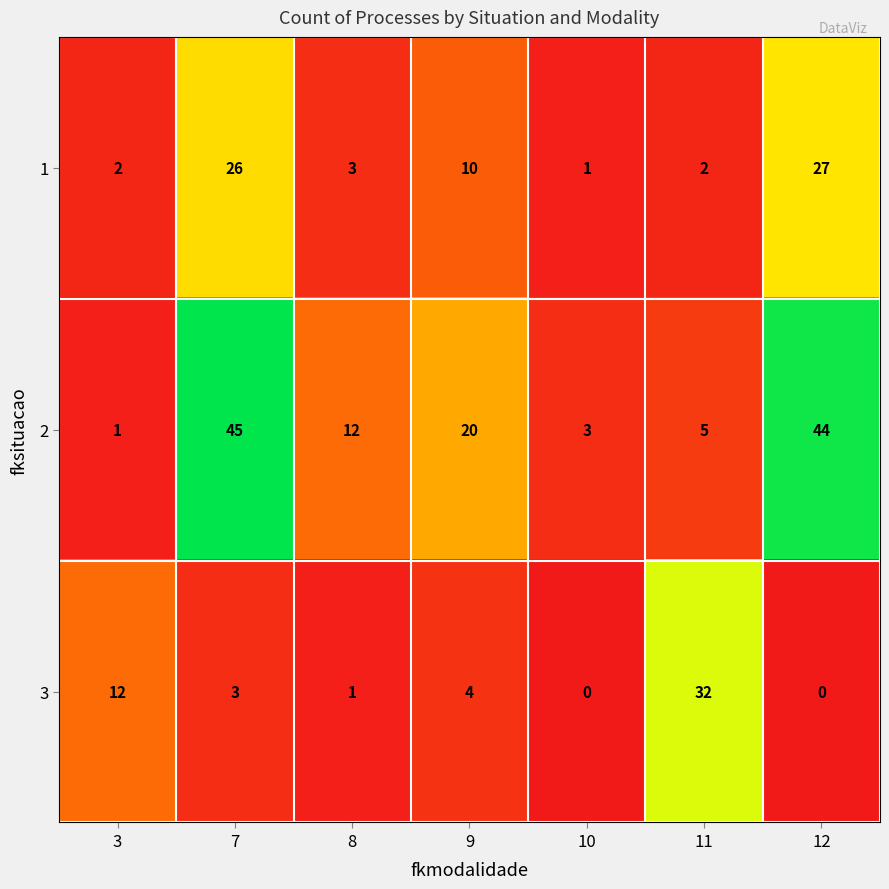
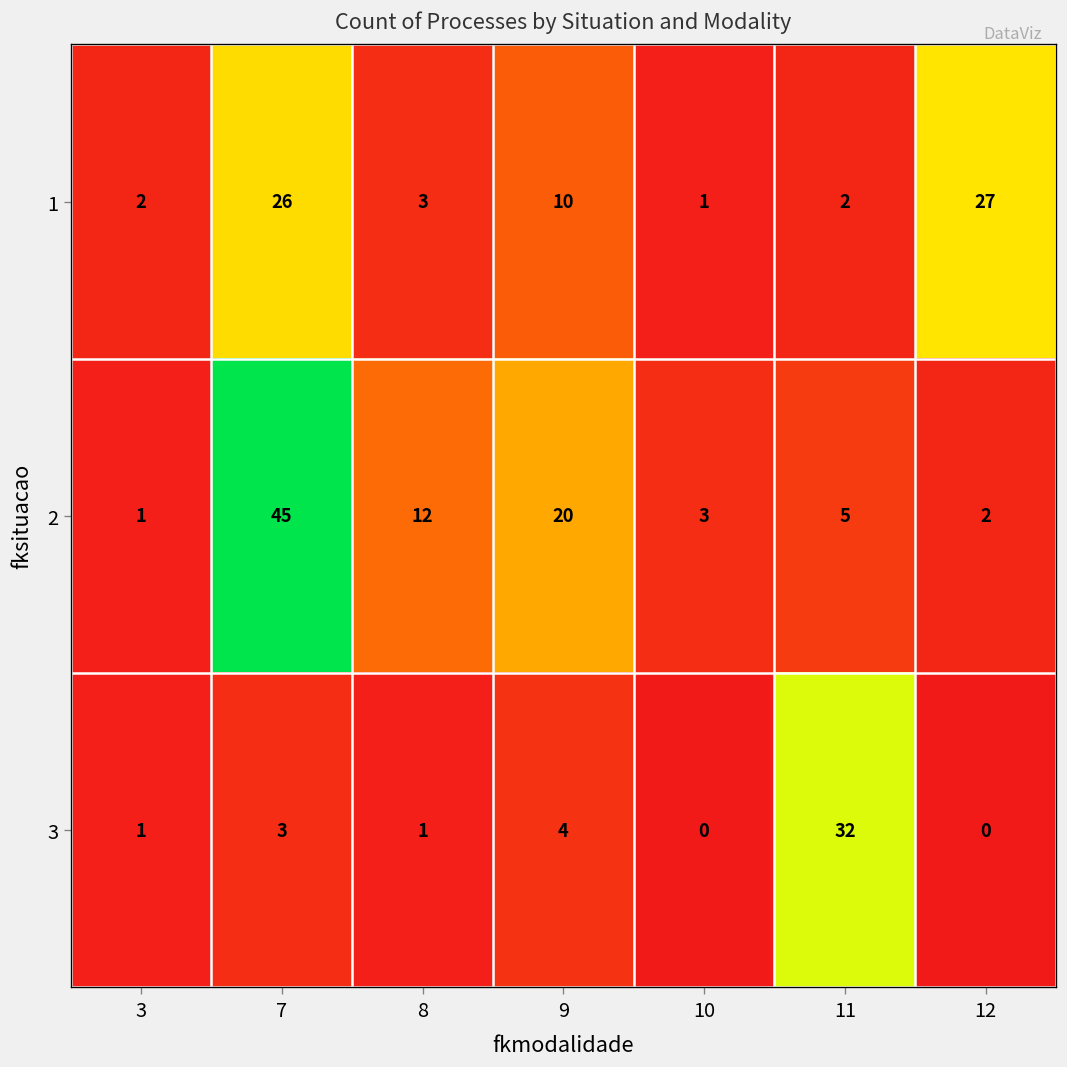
2, 12: 44 -> 2
3, 3: 12 -> 1
